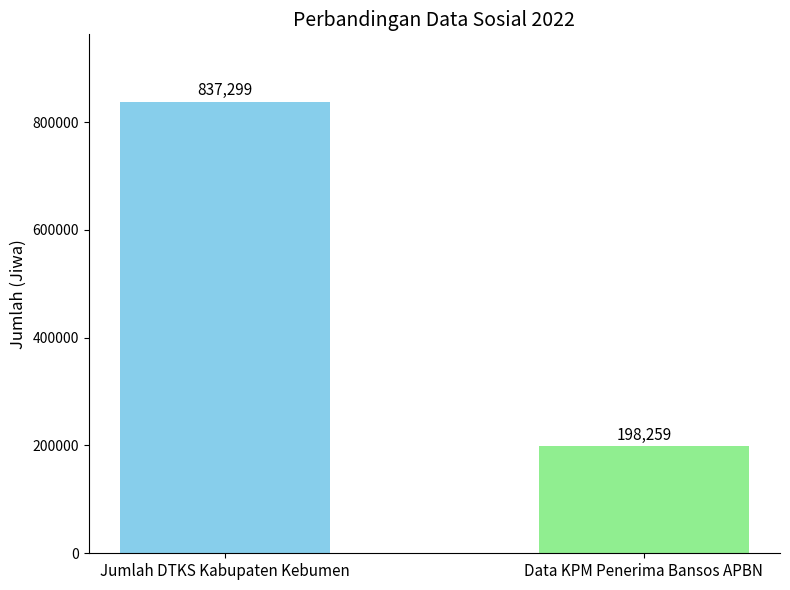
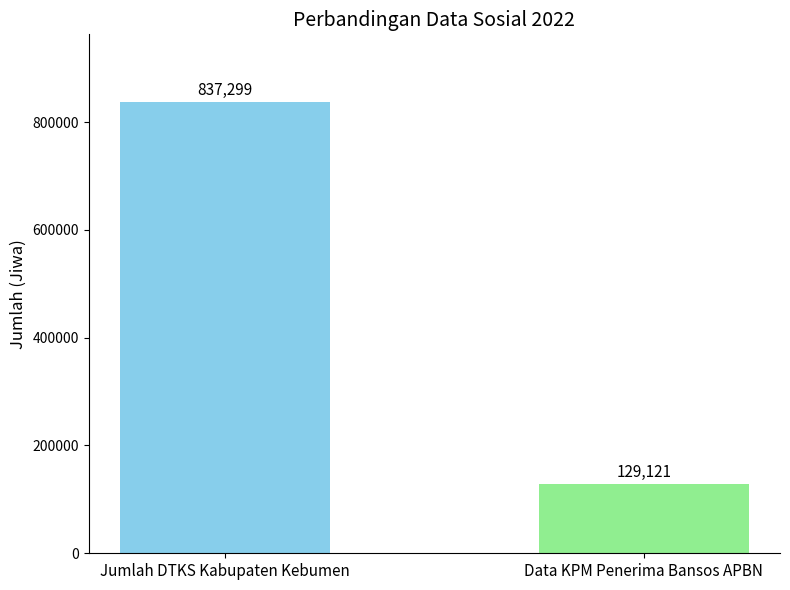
Data KPM Penerima Bansos APBN: 198,259 -> 129,121
